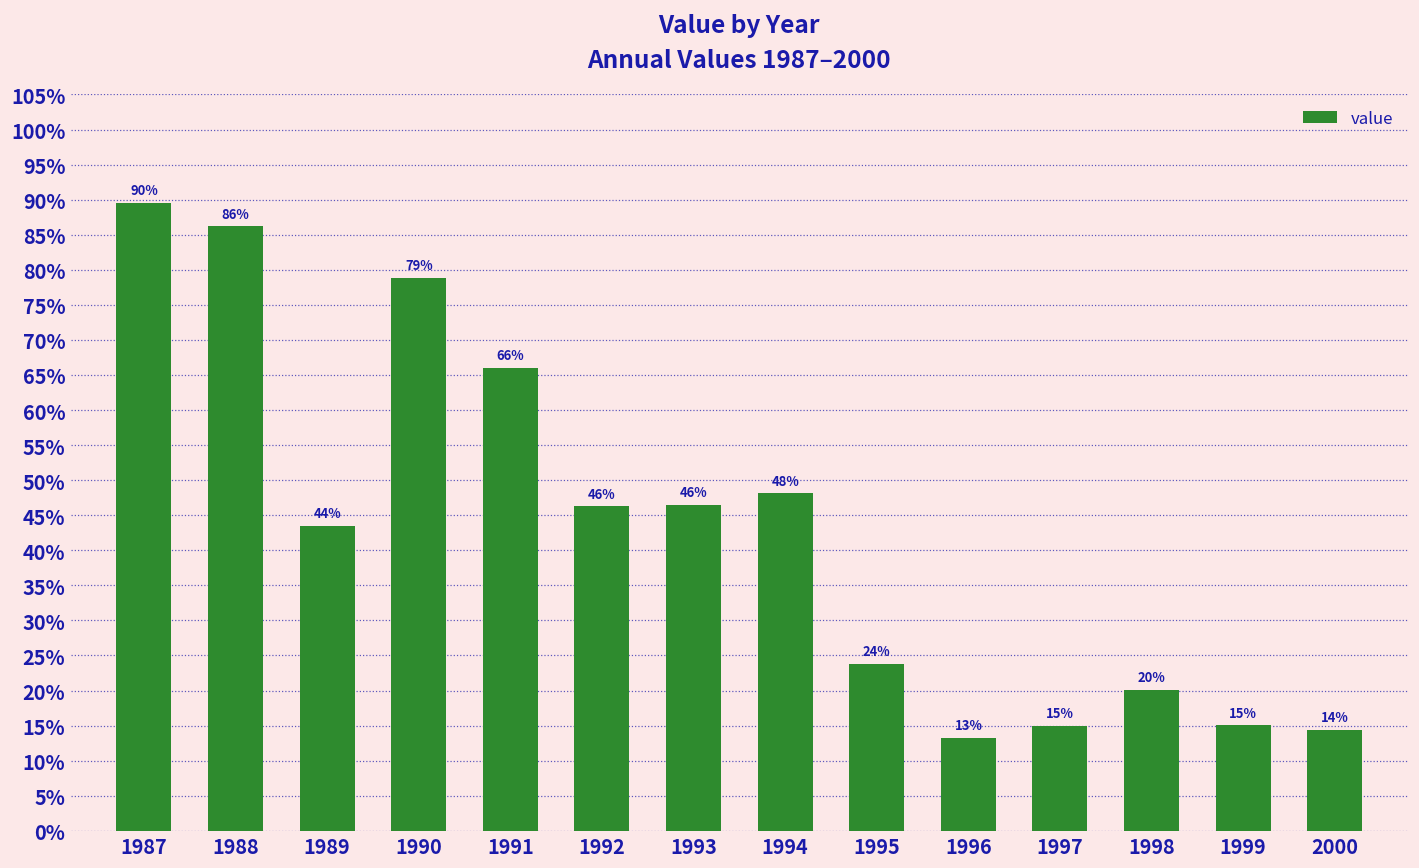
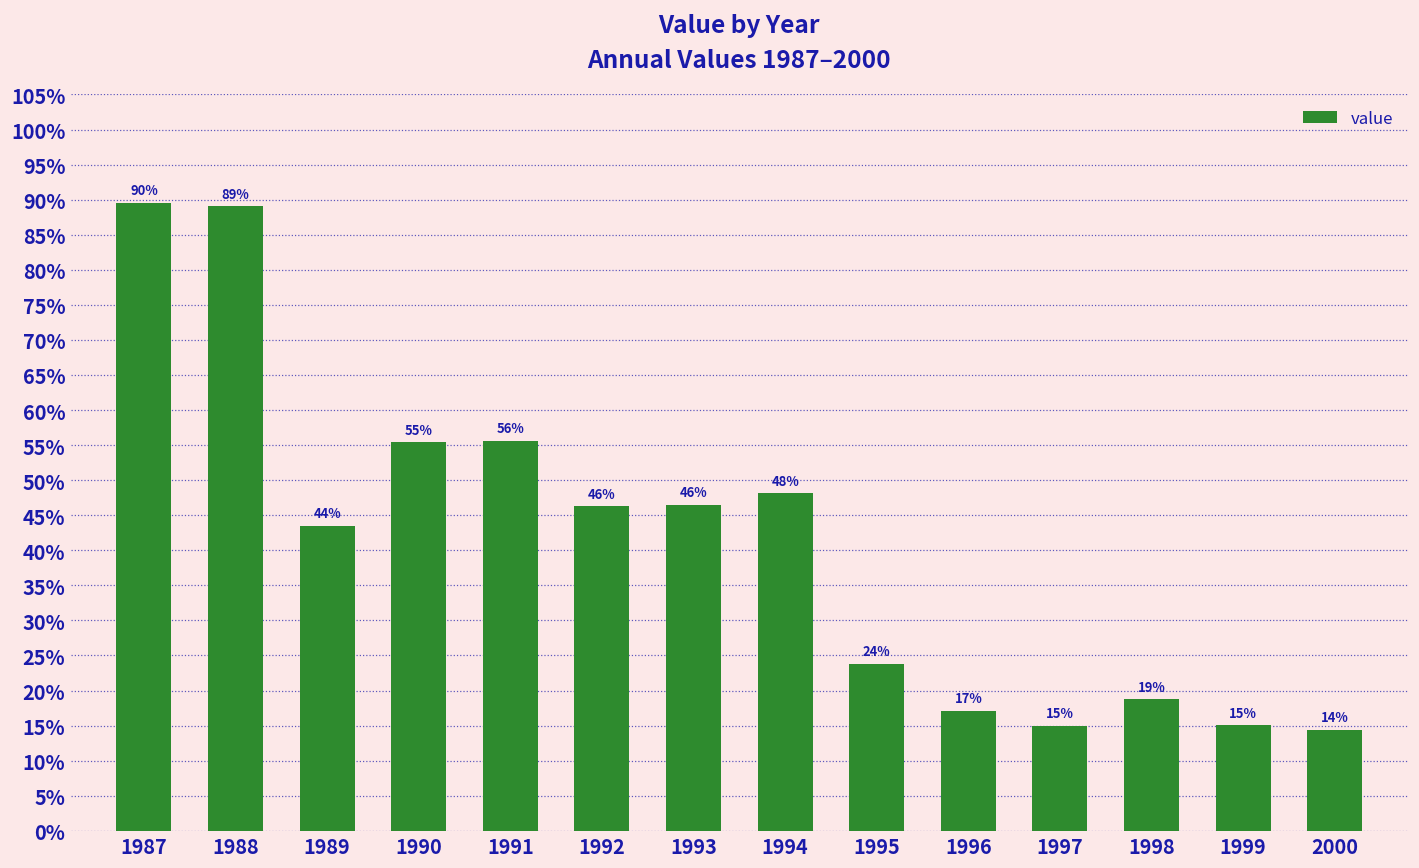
1988: 86% -> 89%
1990: 79% -> 55%
1991: 66% -> 56%
1996: 13% -> 17%
1998: 20% -> 19%
